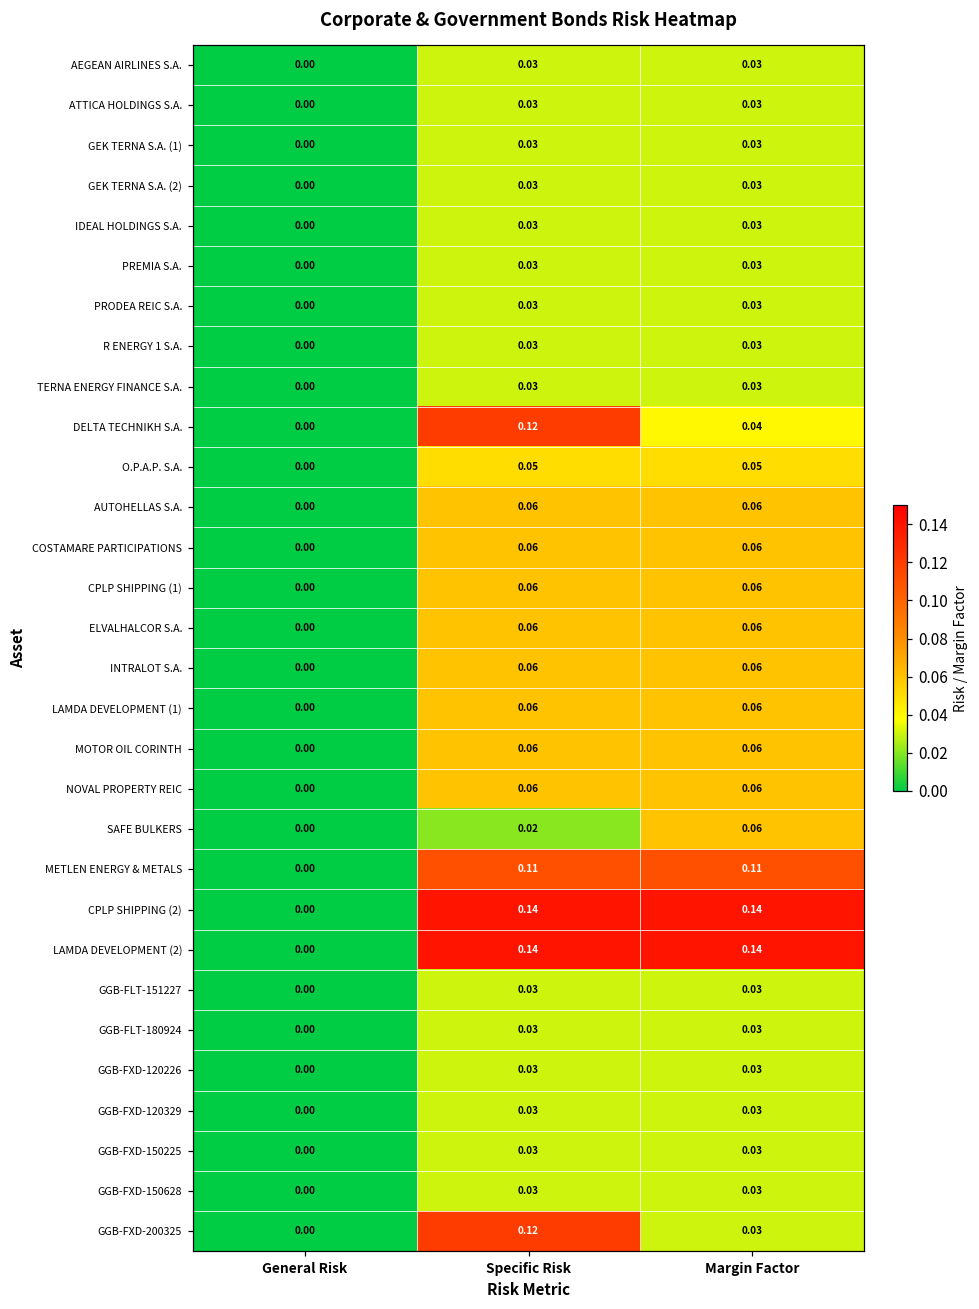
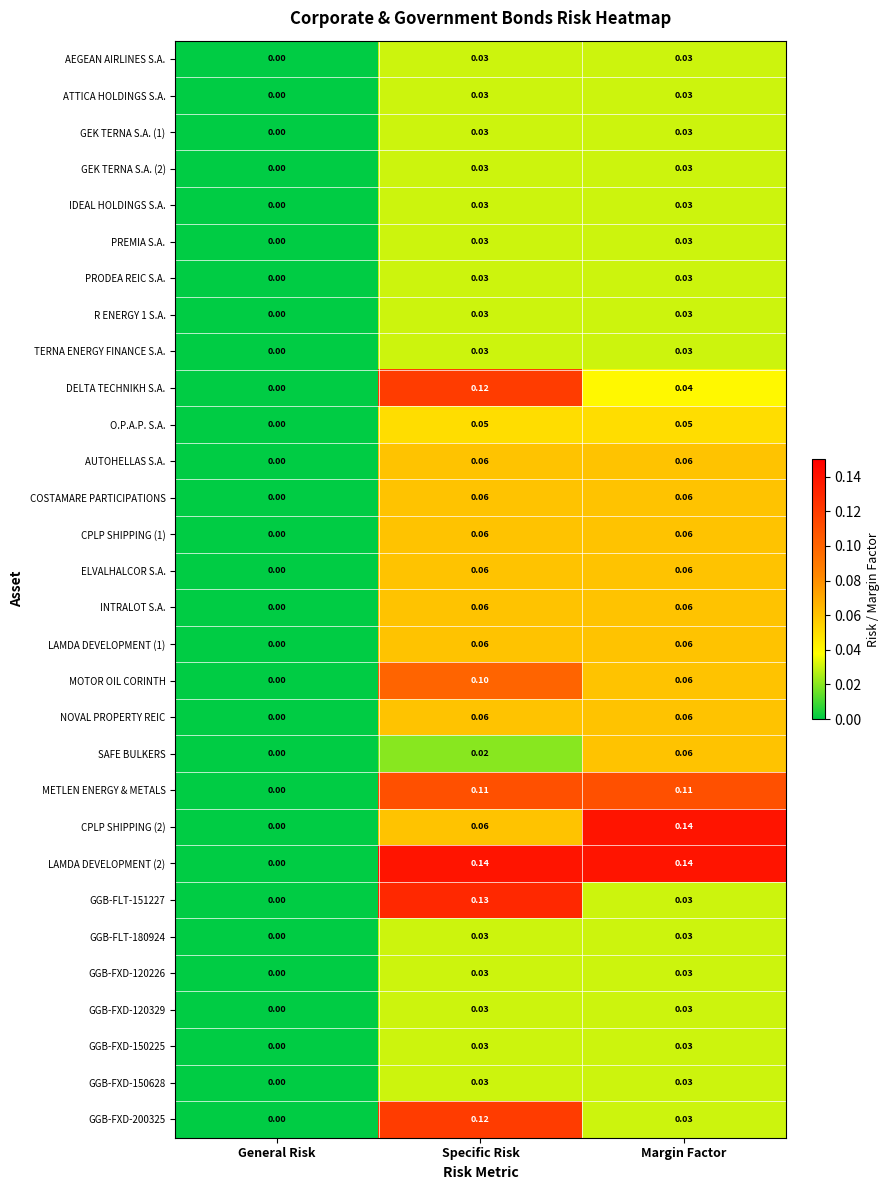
MOTOR OIL CORINTH, Specific Risk: 0.06 -> 0.10
CPLP SHIPPING (2), Specific Risk: 0.14 -> 0.06
GGB-FLT-151227, Specific Risk: 0.03 -> 0.13
